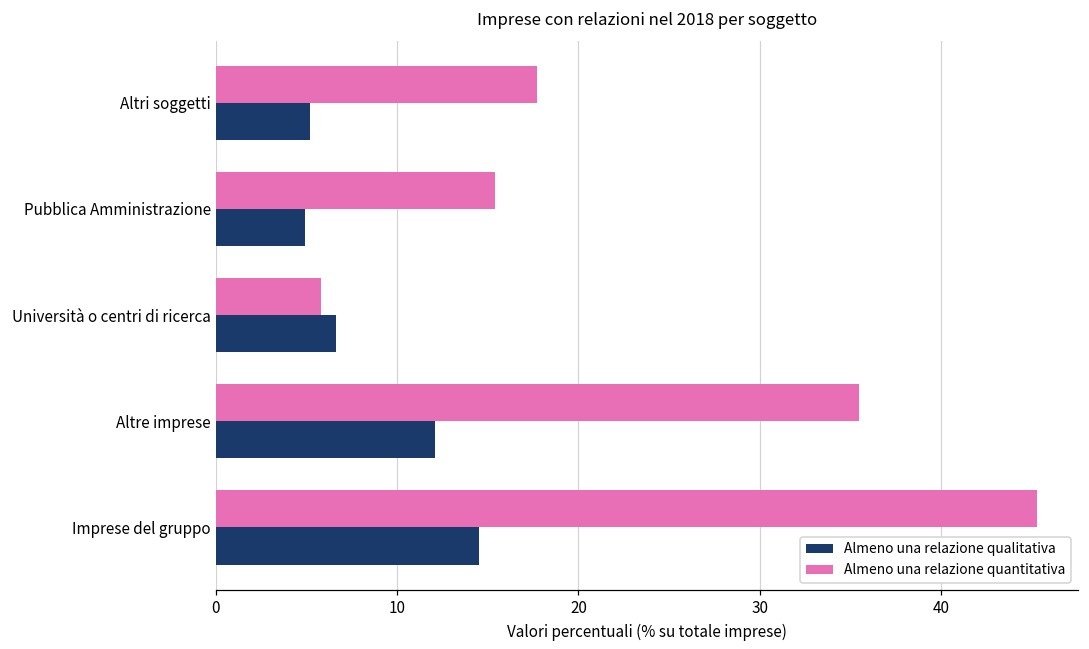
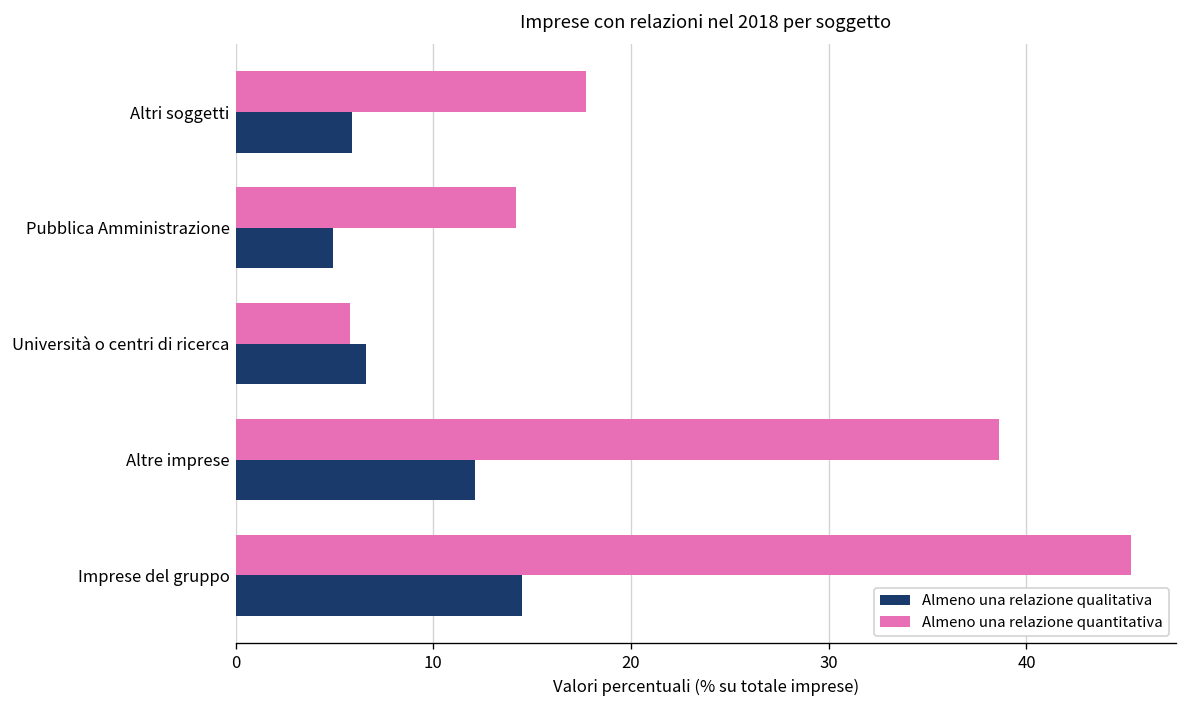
Almeno una relazione qualitativa, Altri soggetti: 5.2 -> 5.9
Almeno una relazione quantitativa, Pubblica Amministrazione: 15.4 -> 14.2
Almeno una relazione quantitativa, Altre imprese: 35.5 -> 38.6
